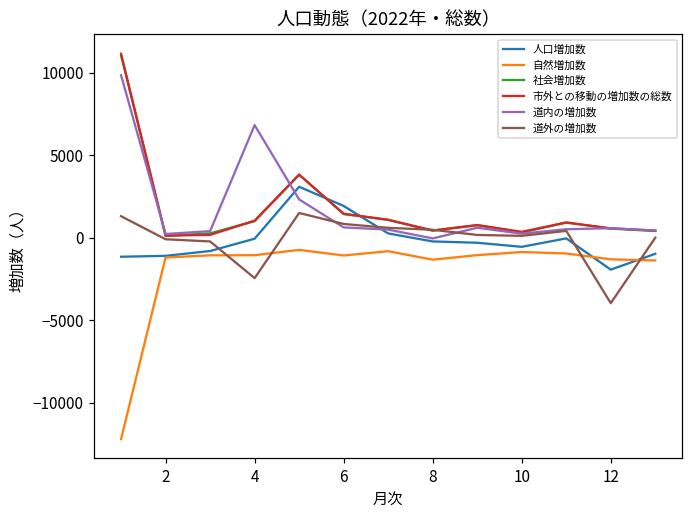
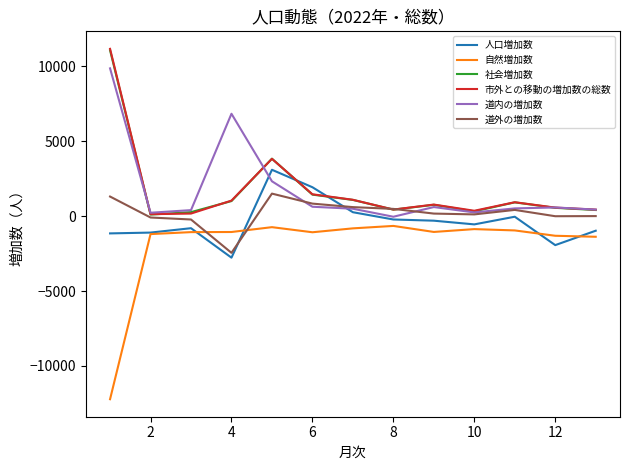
人口増加数, 4: -100 -> -2800
自然増加数, 8: -1300 -> -700
道外の増加数, 12: -4000 -> 0
